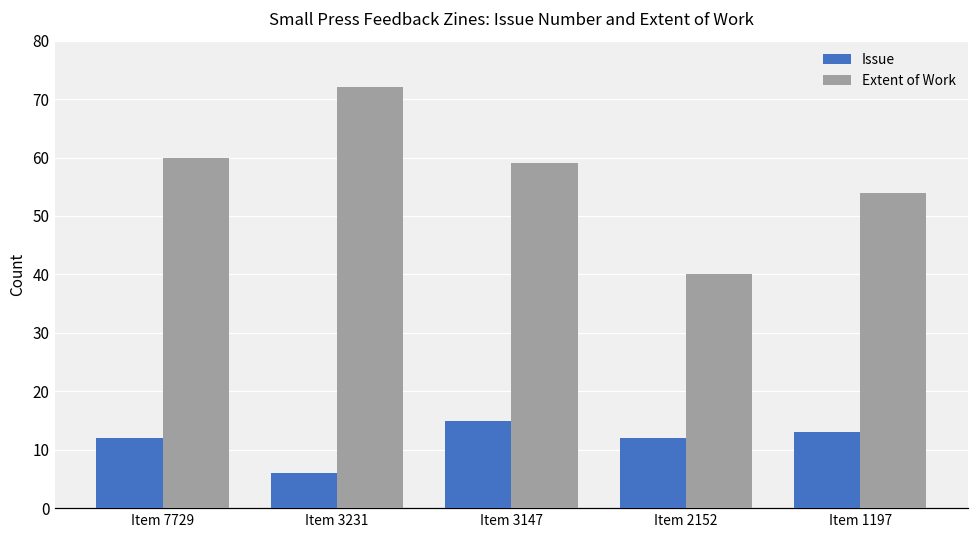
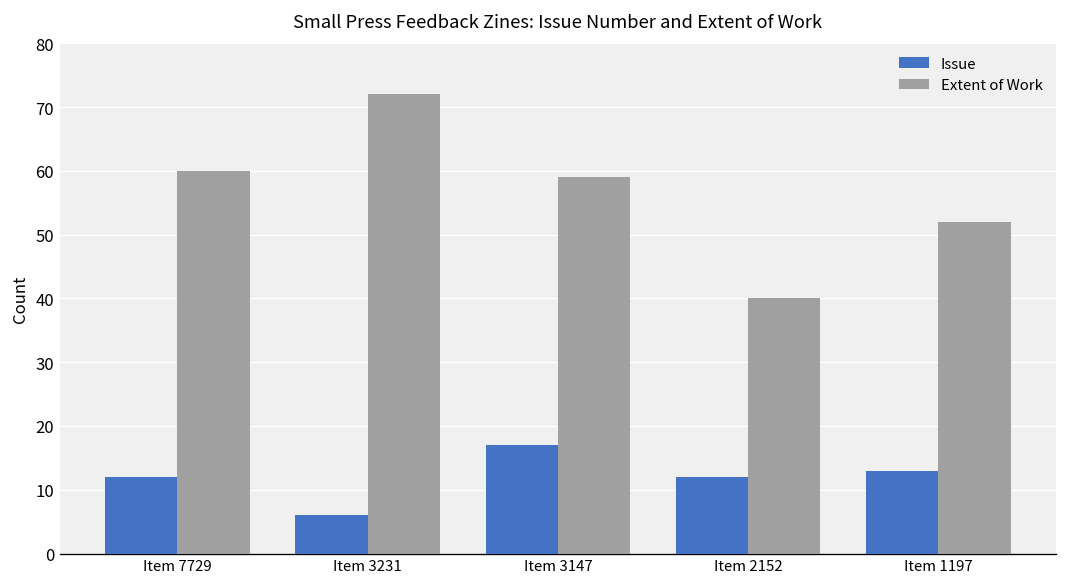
Issue, Item 3147: 15 -> 17
Extent of Work, Item 1197: 54 -> 52
